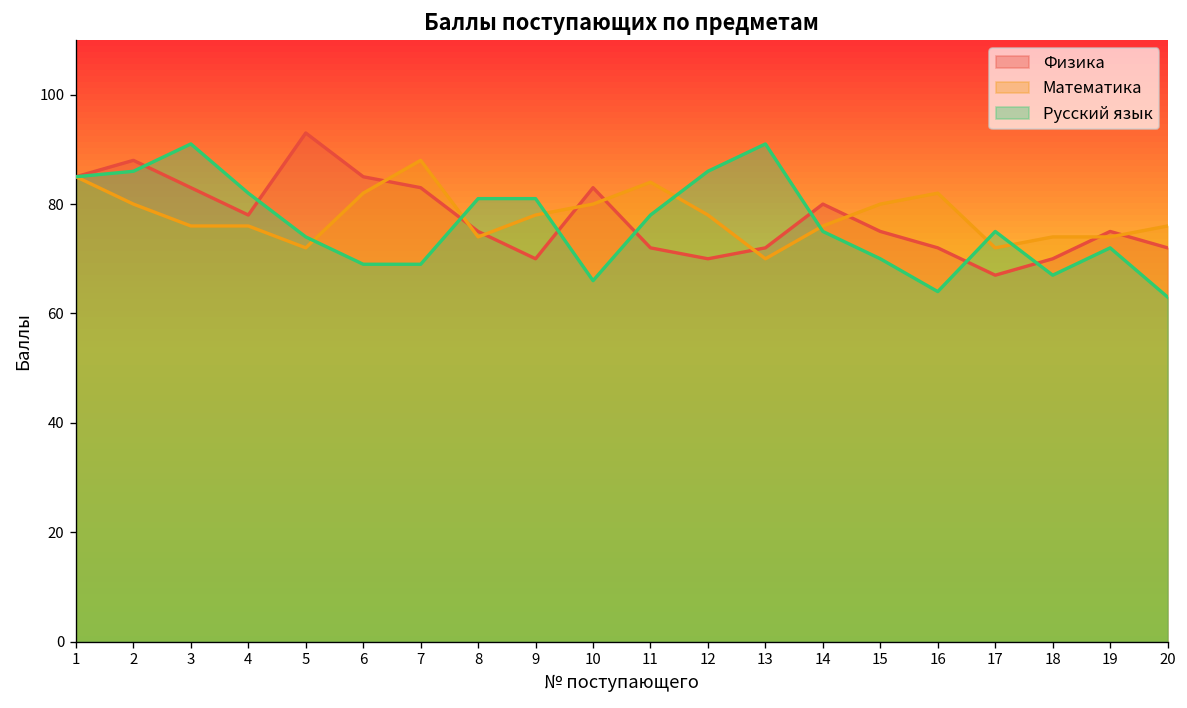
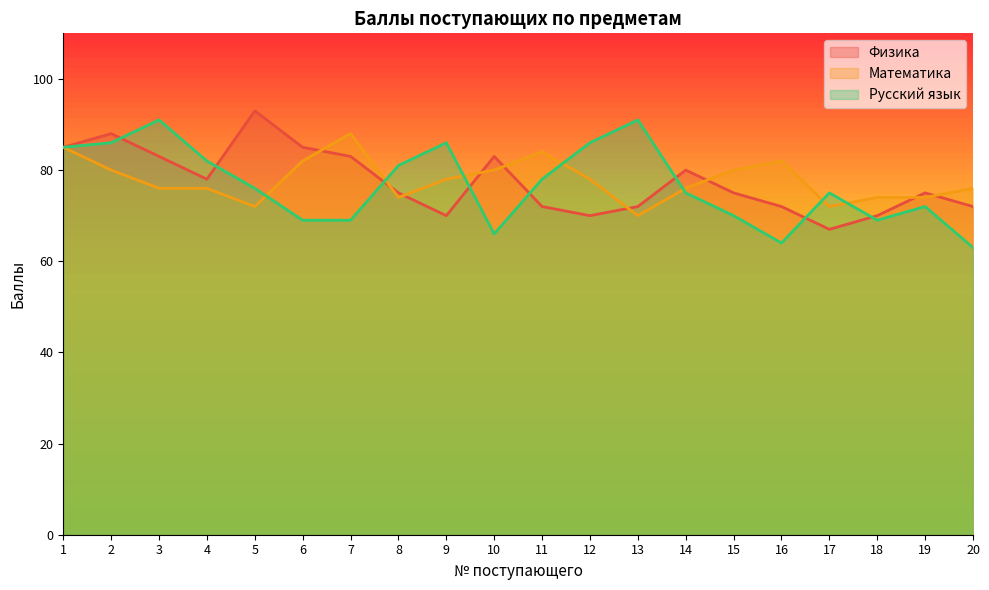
Русский язык, 5: 74 -> 76
Русский язык, 9: 81 -> 86
Русский язык, 18: 67 -> 69
